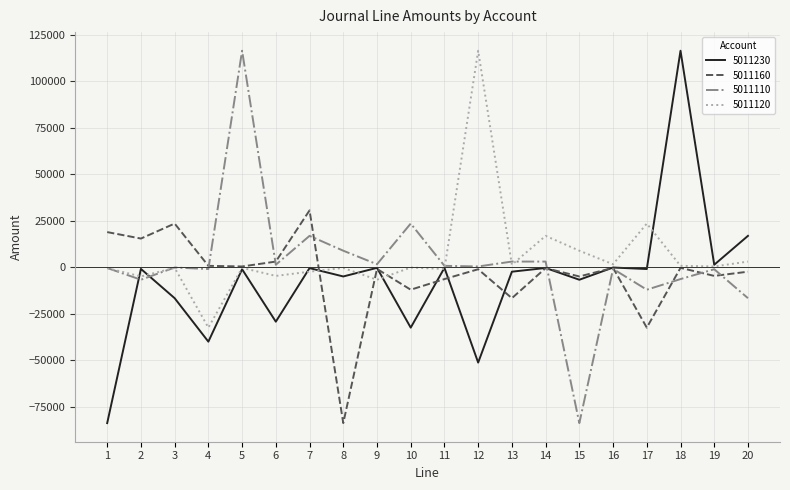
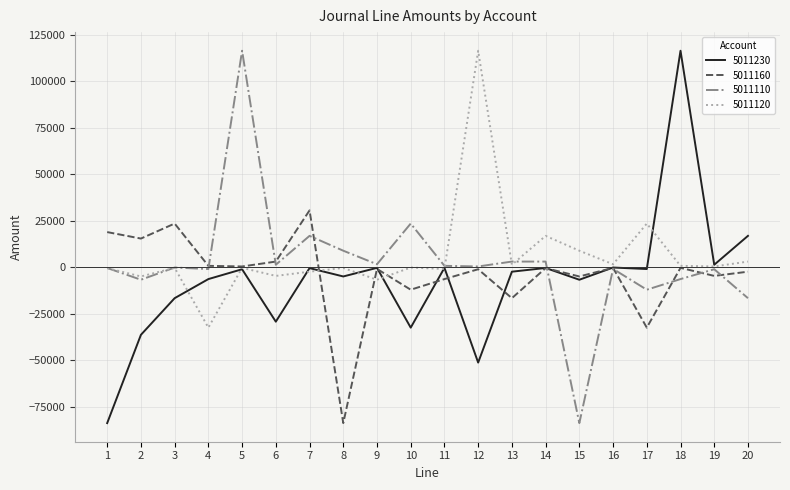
5011230, 2: -1000 -> -36000
5011230, 4: -40000 -> -6000
